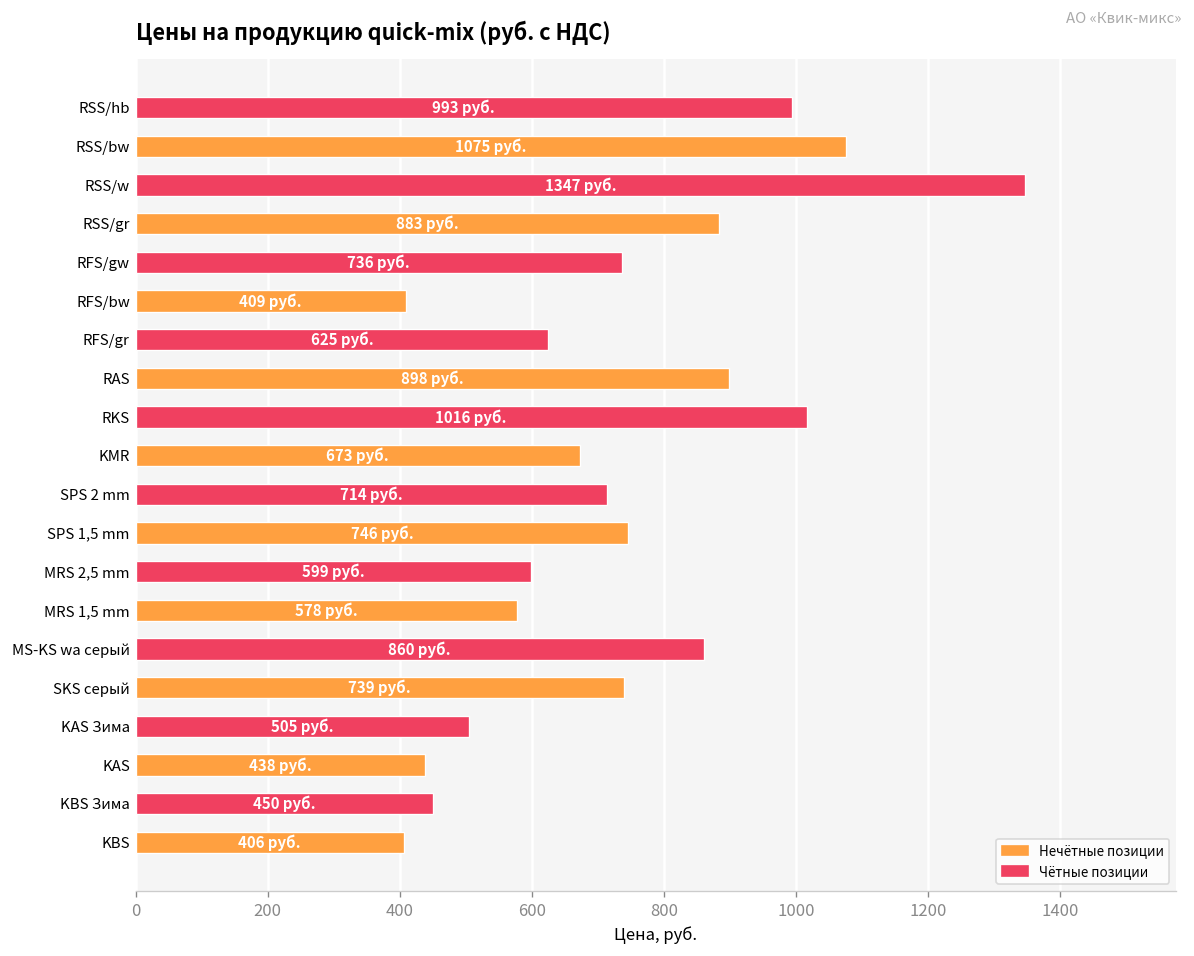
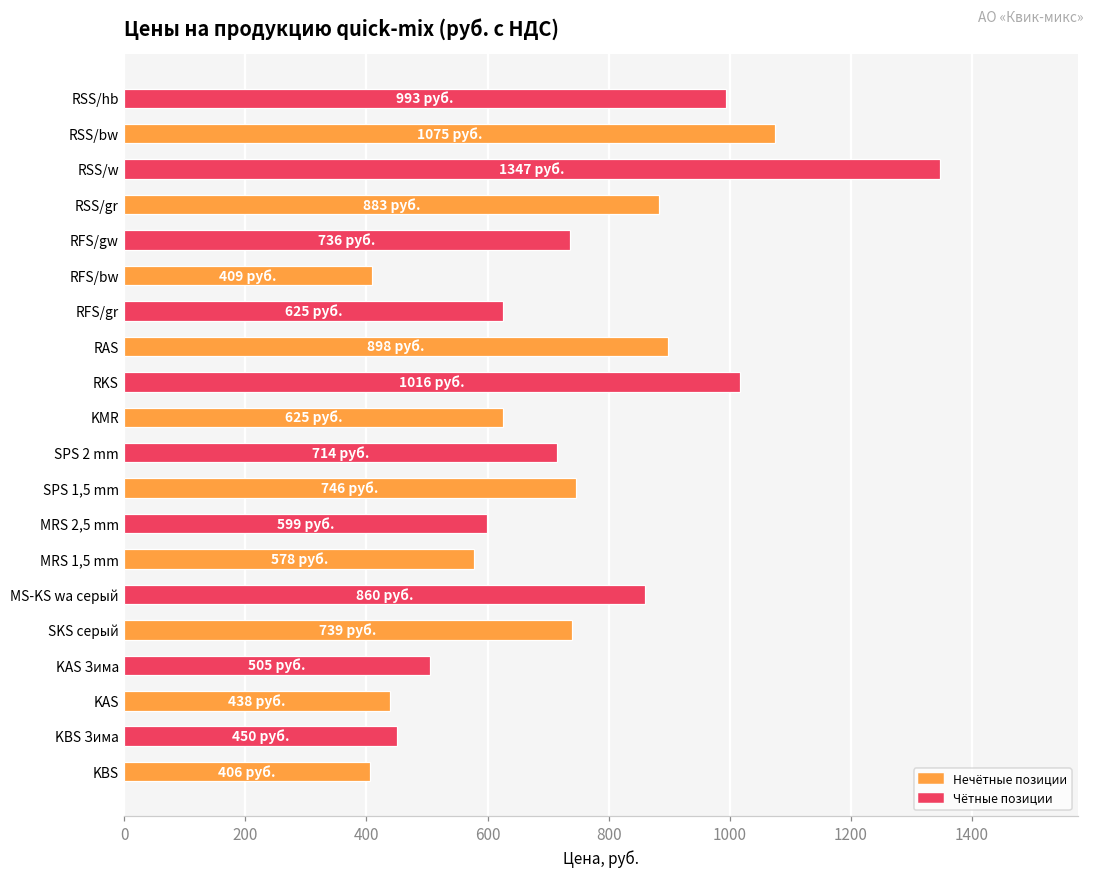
KMR: 673 -> 625
